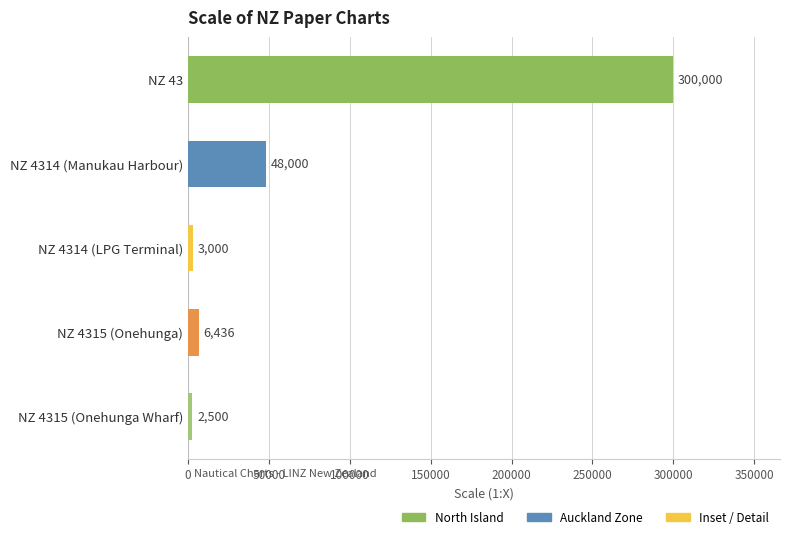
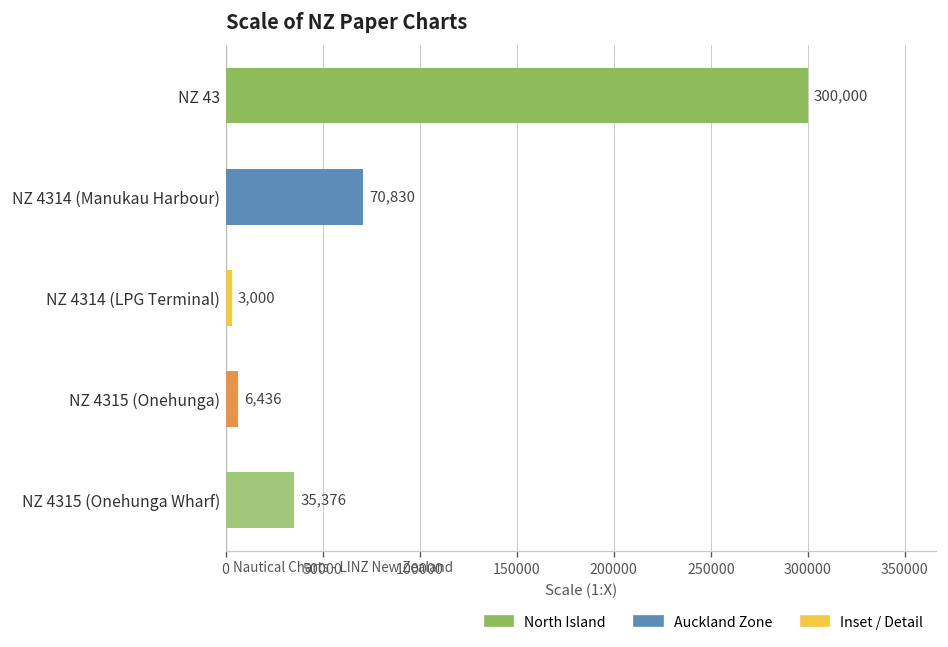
NZ 4314 (Manukau Harbour): 48,000 -> 70,830
NZ 4315 (Onehunga Wharf): 2,500 -> 35,376
